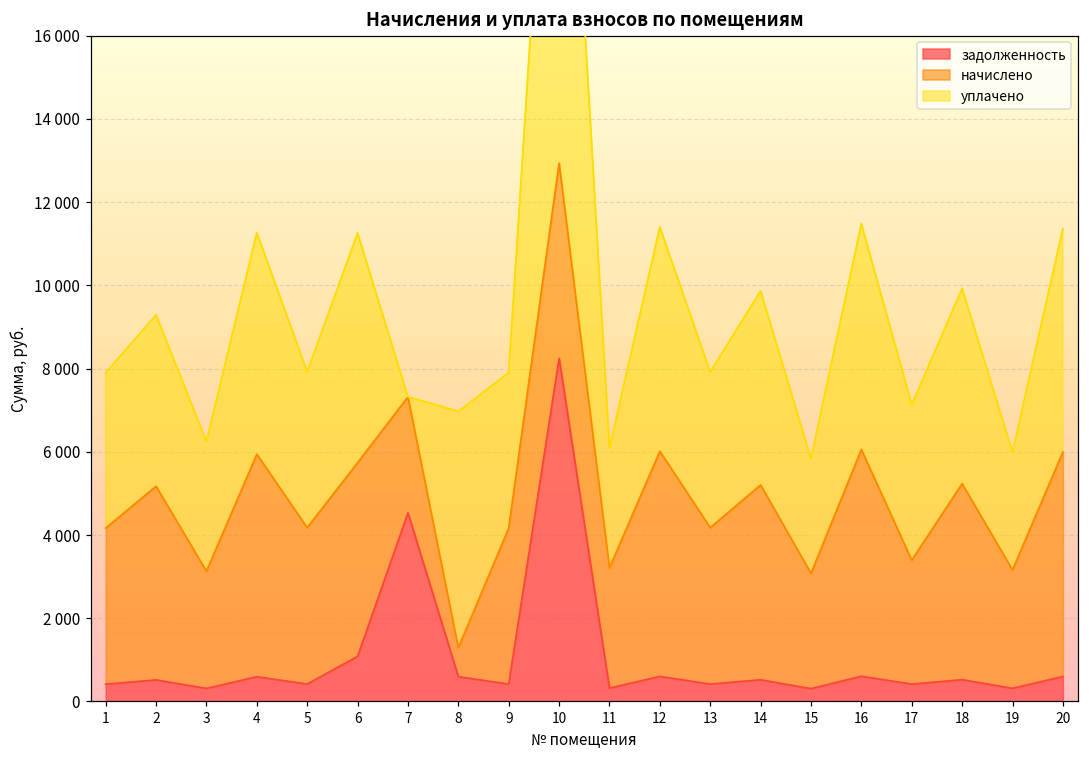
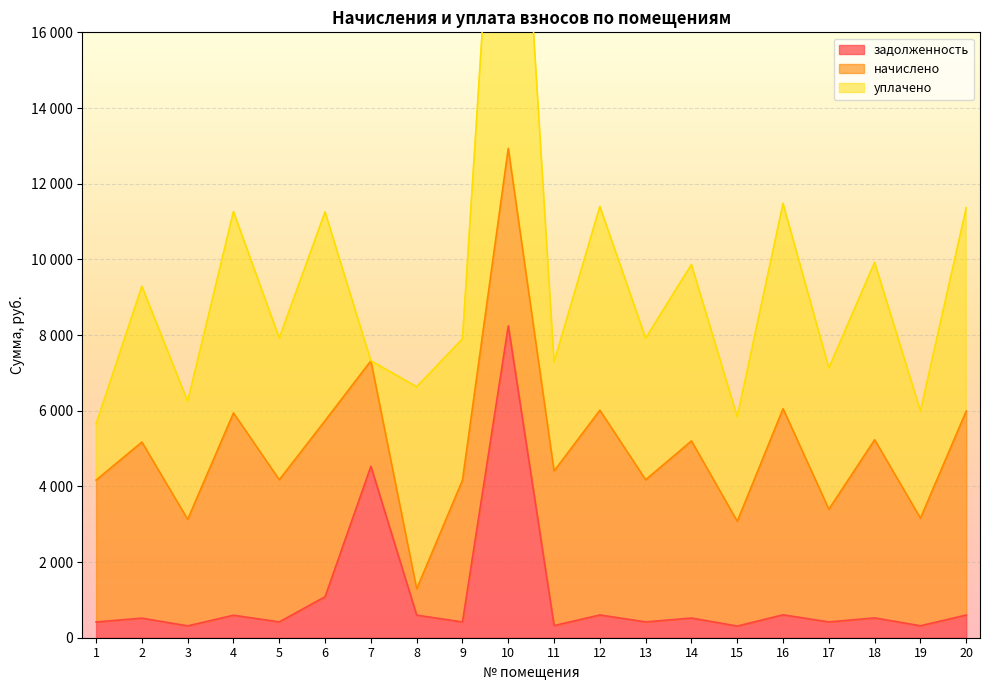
уплачено, 1: 3700 -> 1500
уплачено, 8: 5700 -> 5300
начислено, 11: 2900 -> 4100
